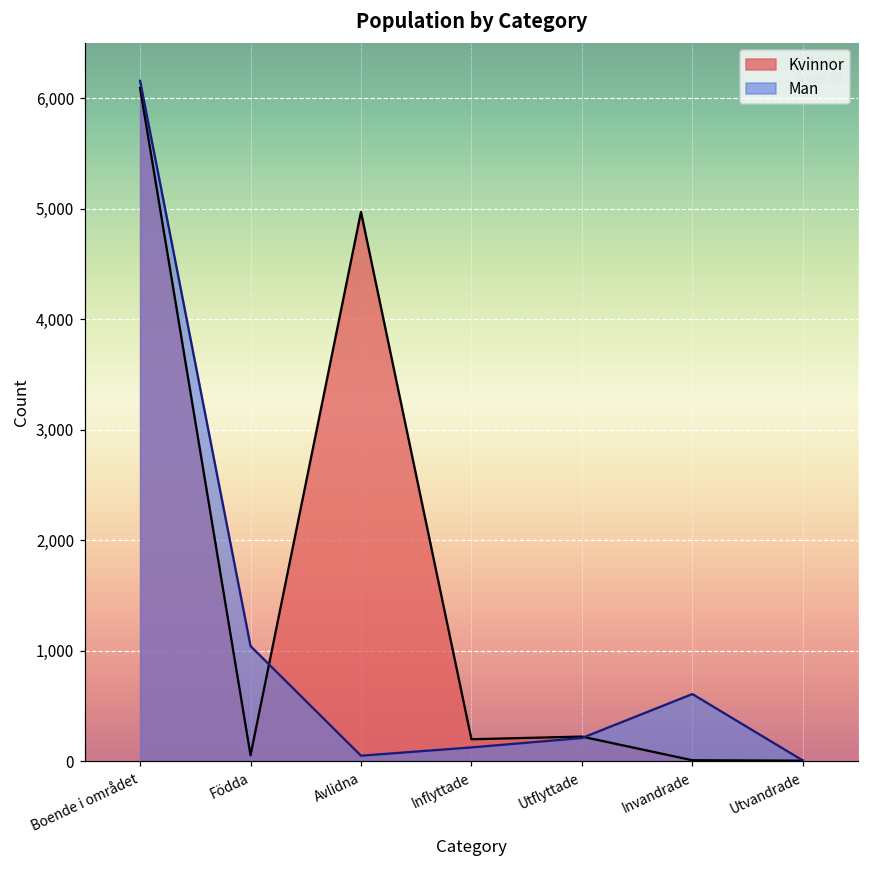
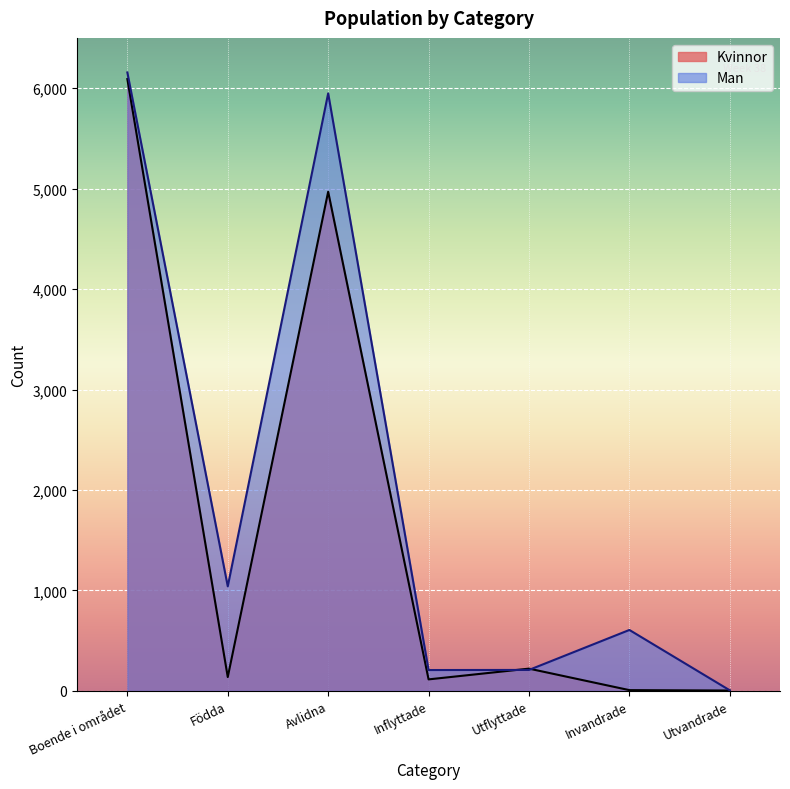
Kvinnor, Födda: 50 -> 140
Man, Avlidna: 50 -> 5,950
Kvinnor, Inflyttade: 200 -> 120
Man, Inflyttade: 120 -> 210
